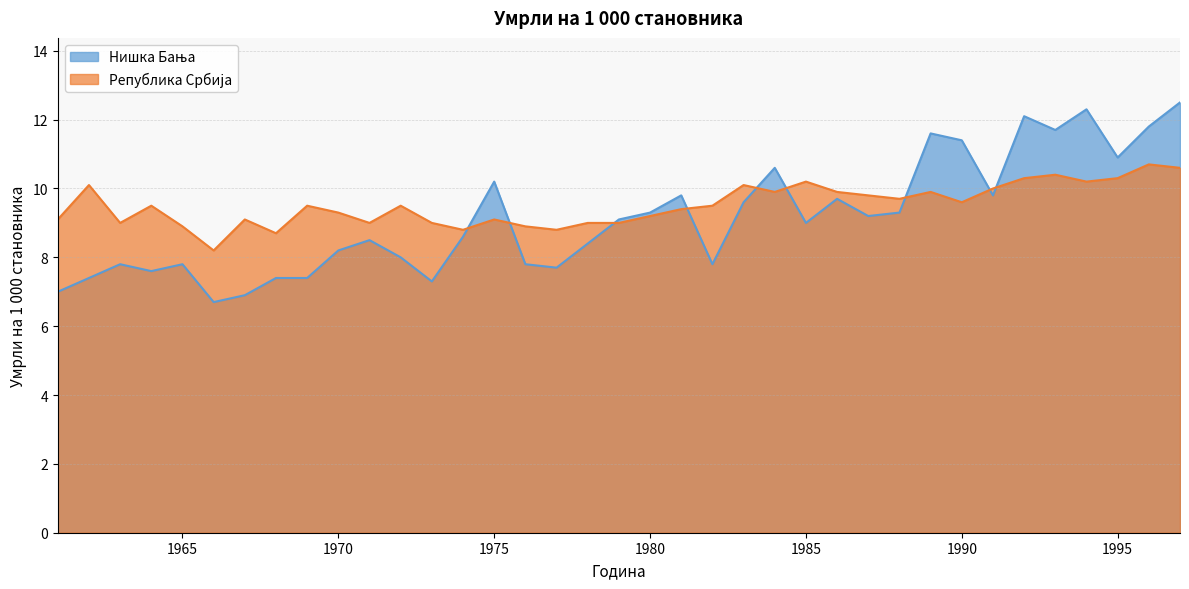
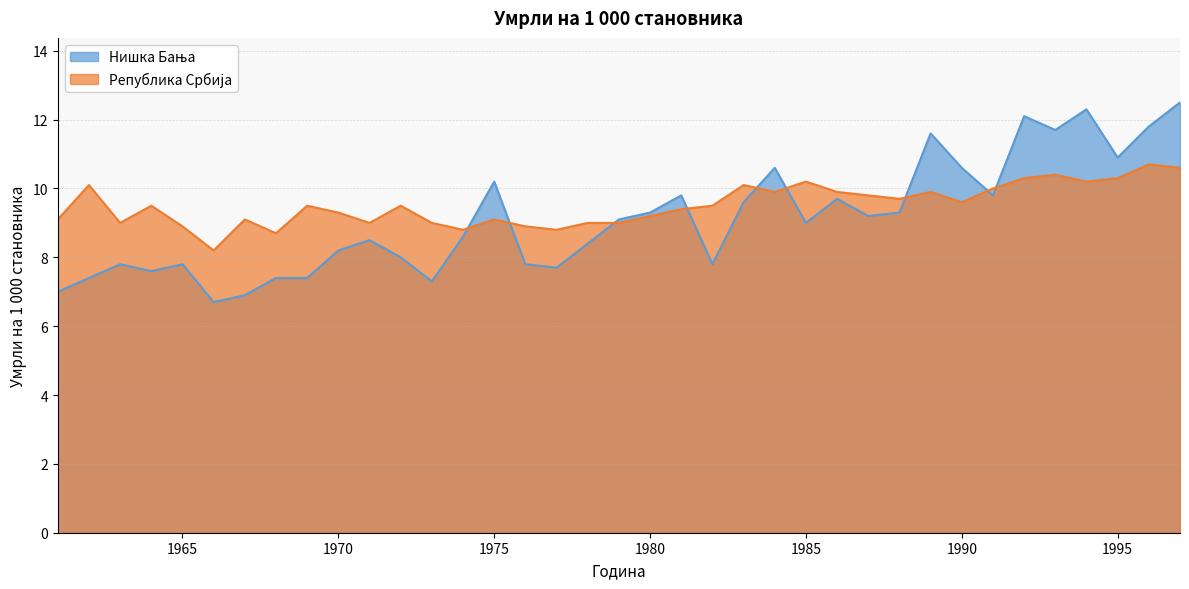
Нишка Бања, 1990: 11.4 -> 10.6
